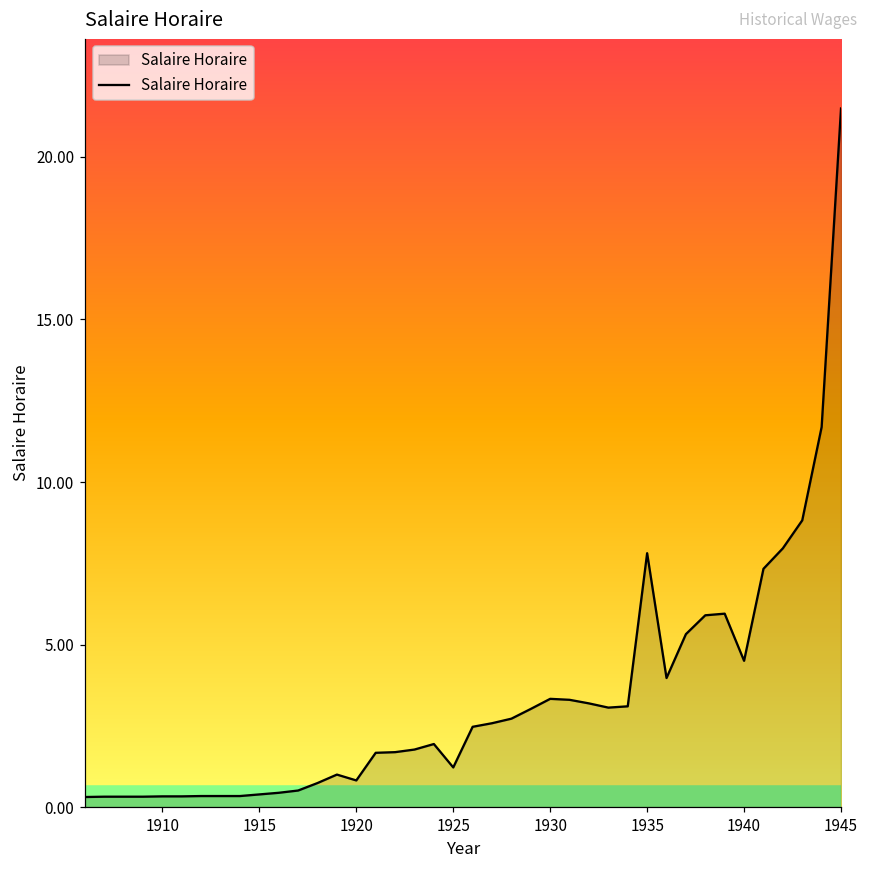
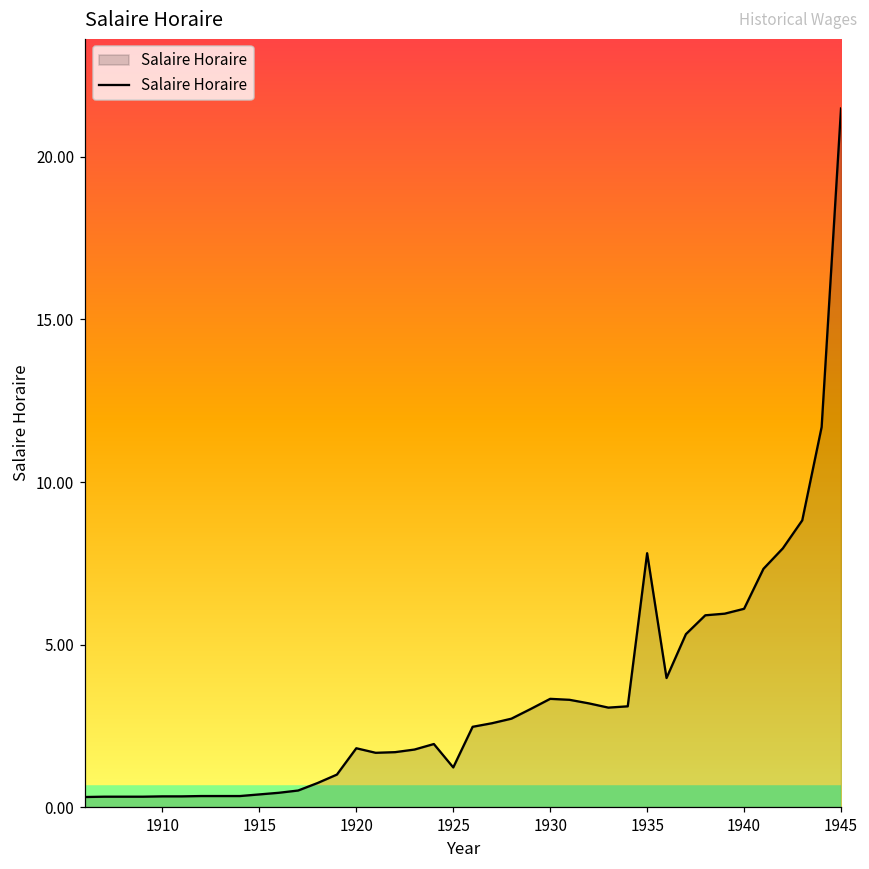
1920: 0.8 -> 1.8
1940: 4.5 -> 6.1
